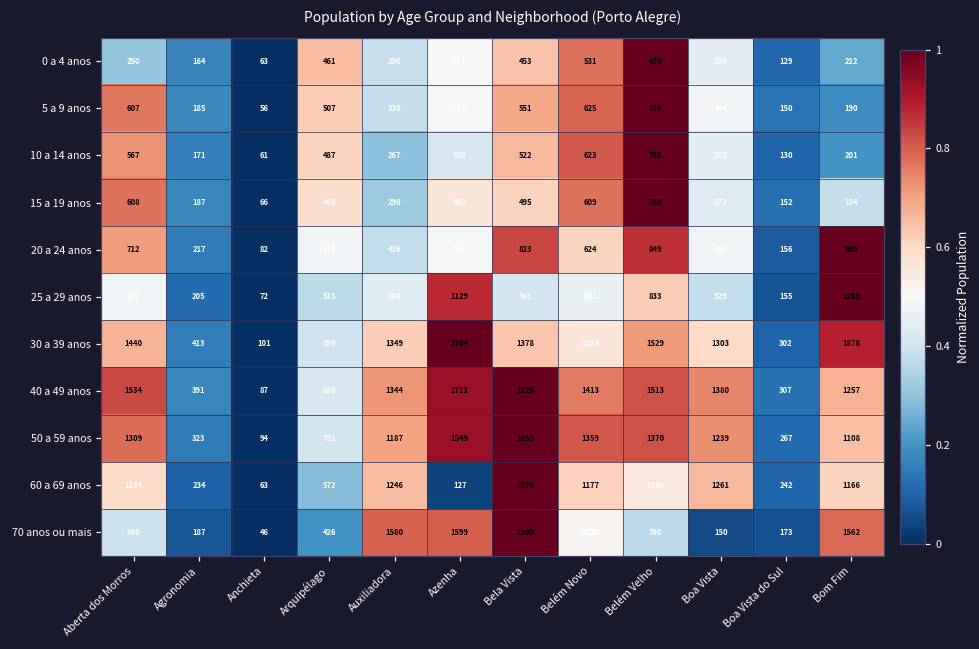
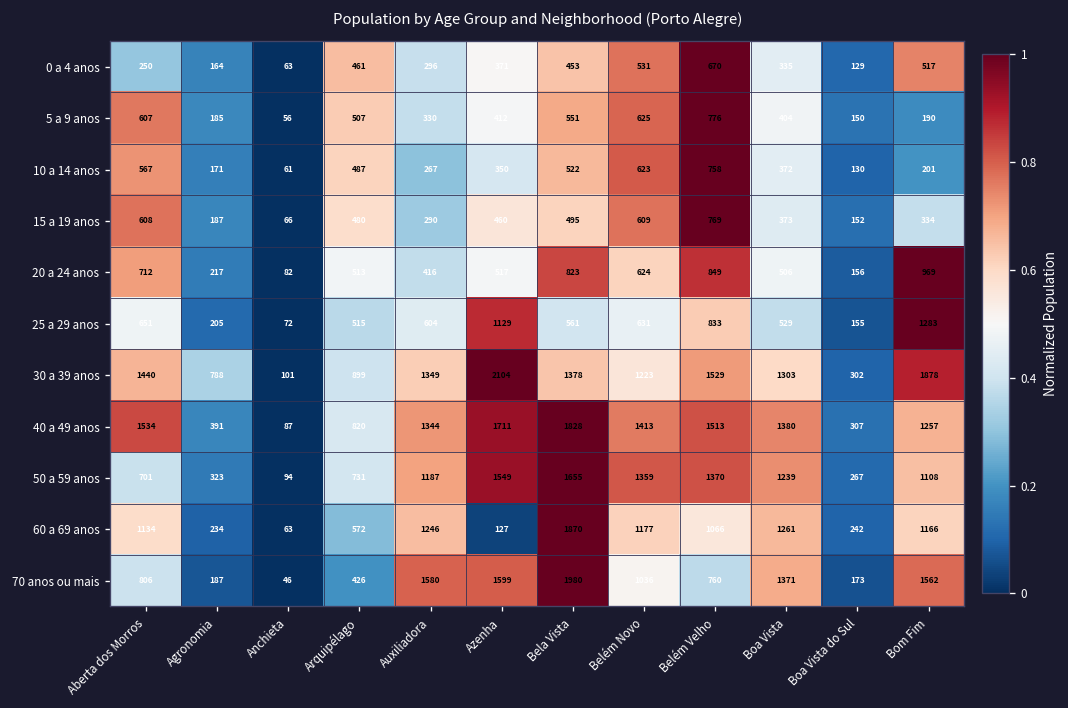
0 a 4 anos, Bom Fim: 212 -> 517
30 a 39 anos, Agronomia: 413 -> 788
50 a 59 anos, Aberta dos Morros: 1309 -> 701
70 anos ou mais, Boa Vista: 150 -> 1371
